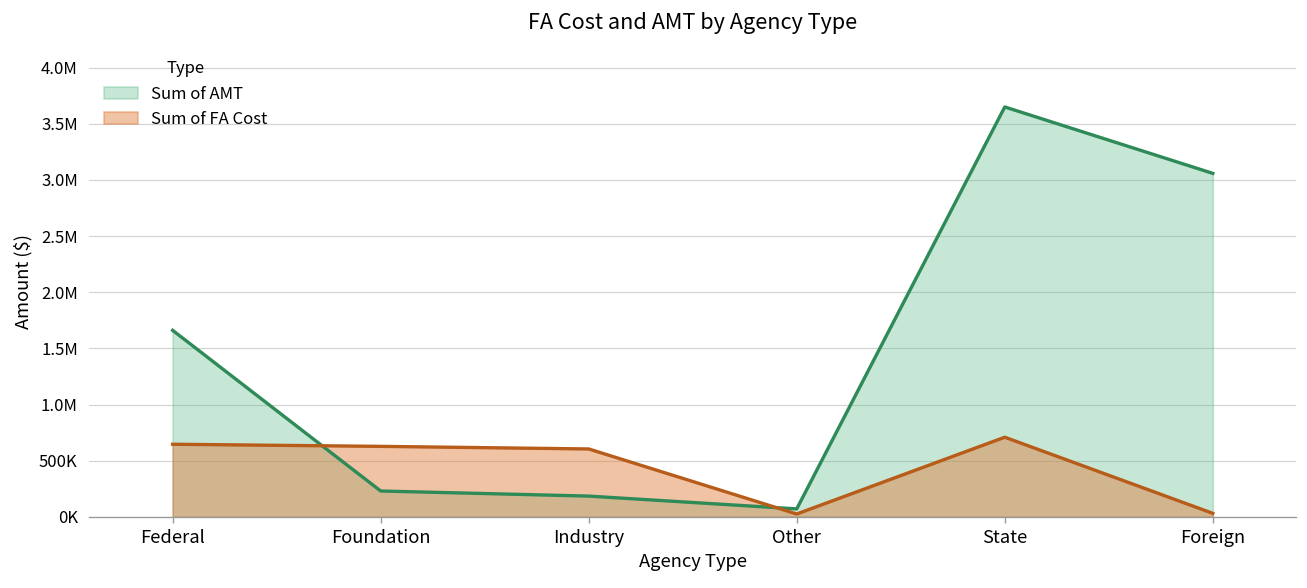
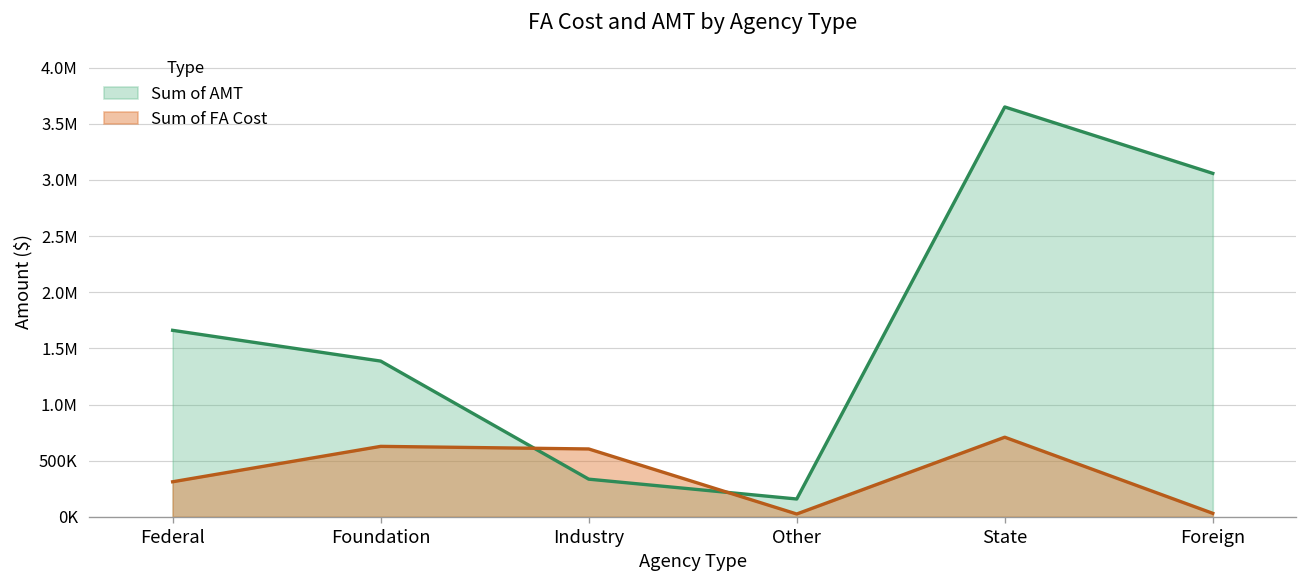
Sum of FA Cost, Federal: 600000 -> 300000
Sum of AMT, Foundation: 200000 -> 1400000
Sum of AMT, Industry: 200000 -> 300000
Sum of AMT, Other: 100000 -> 200000
